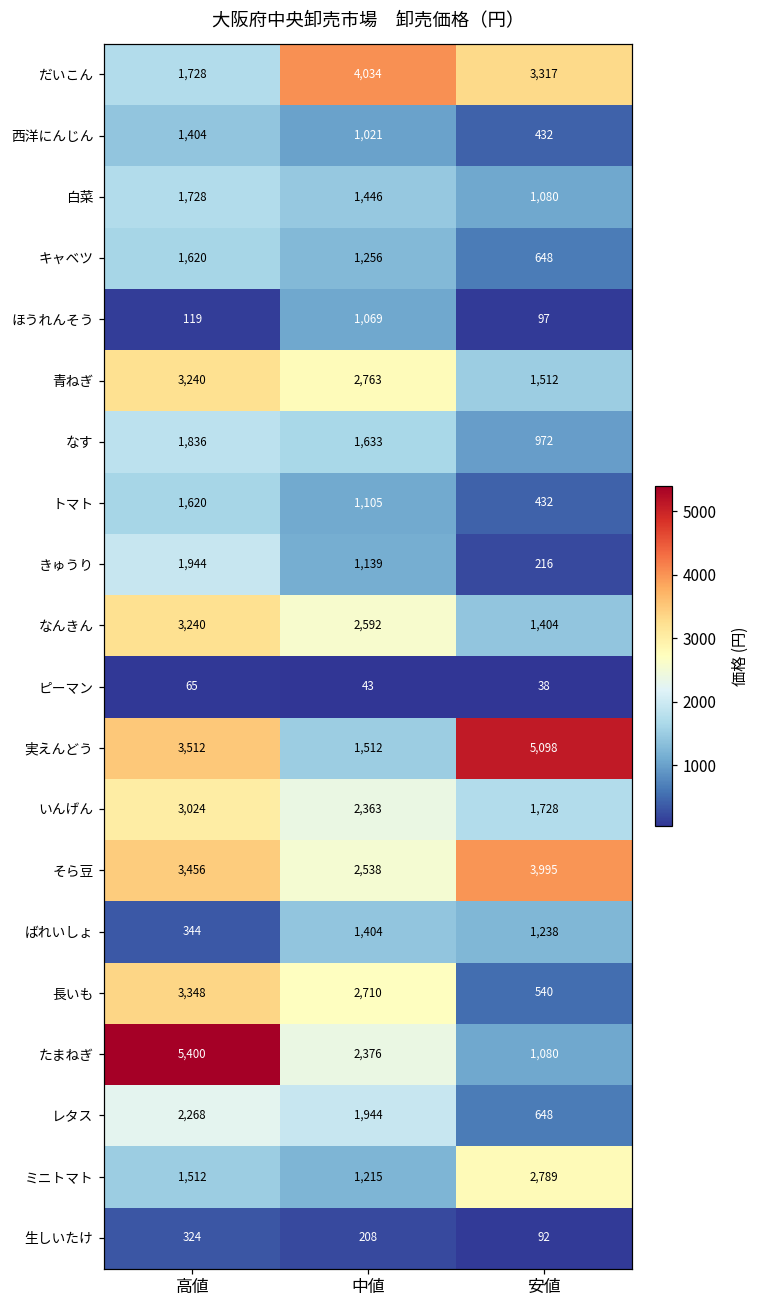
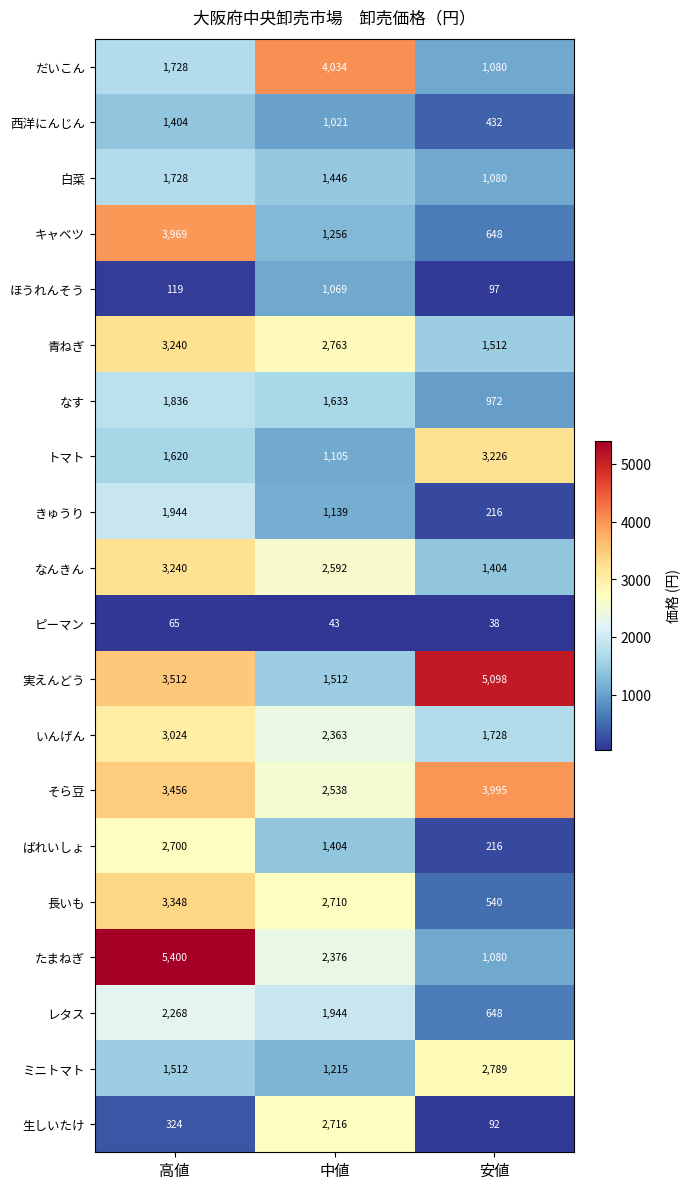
だいこん, 安値: 3,317 -> 1,080
キャベツ, 高値: 1,620 -> 3,969
トマト, 安値: 432 -> 3,226
ばれいしょ, 高値: 344 -> 2,700
ばれいしょ, 安値: 1,238 -> 216
生しいたけ, 中値: 208 -> 2,716
